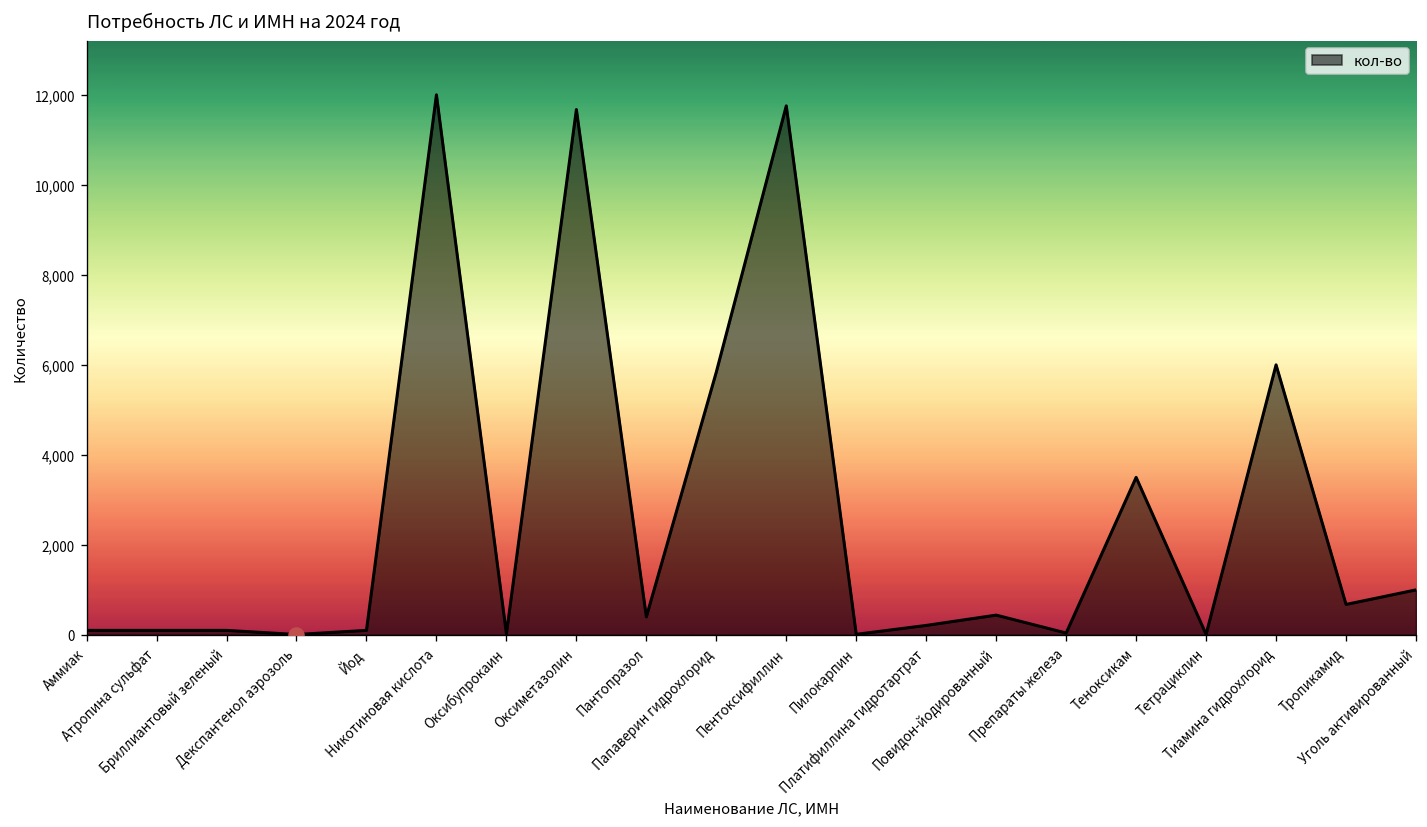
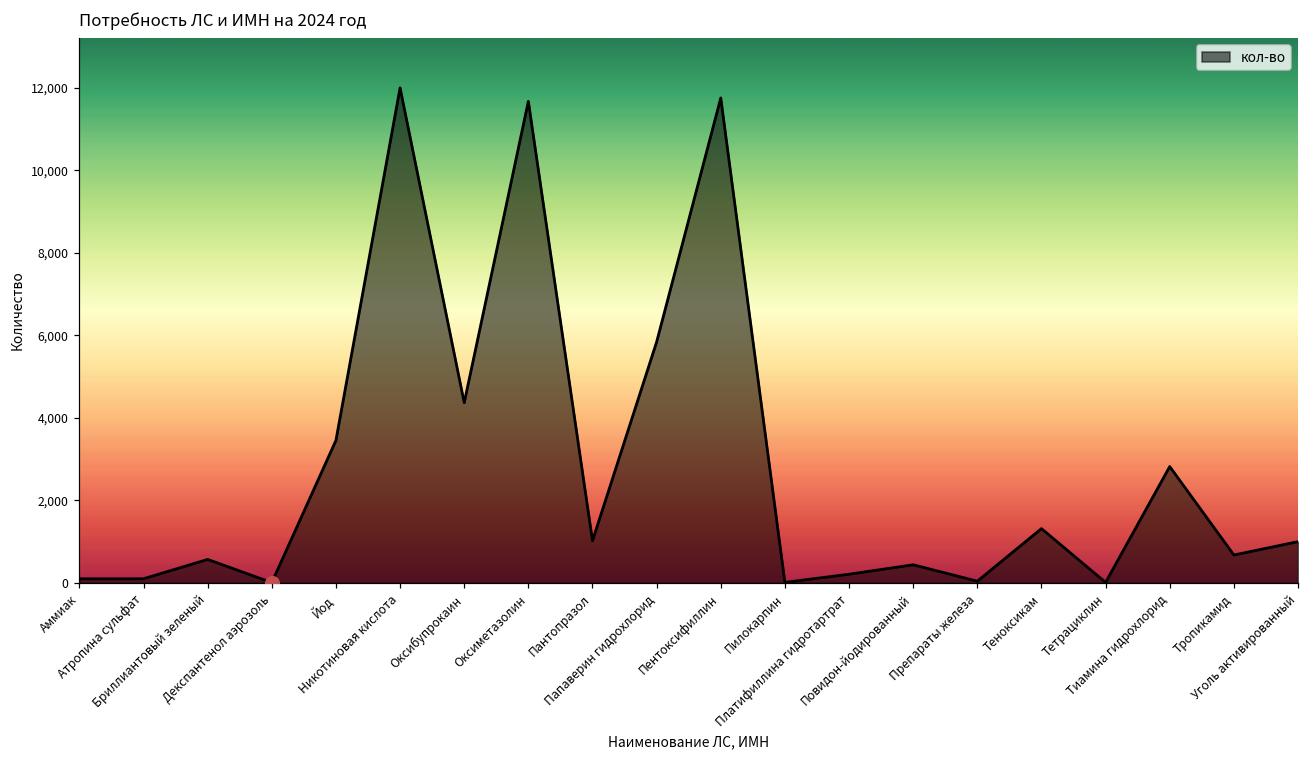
кол-во, Бриллиантовый зеленый: 100 -> 600
кол-во, Йод: 100 -> 3,500
кол-во, Оксибупрокаин: 0 -> 4,400
кол-во, Пантопразол: 400 -> 1,000
кол-во, Теноксикам: 3,500 -> 1,300
кол-во, Тиамина гидрохлорид: 6,000 -> 2,800
